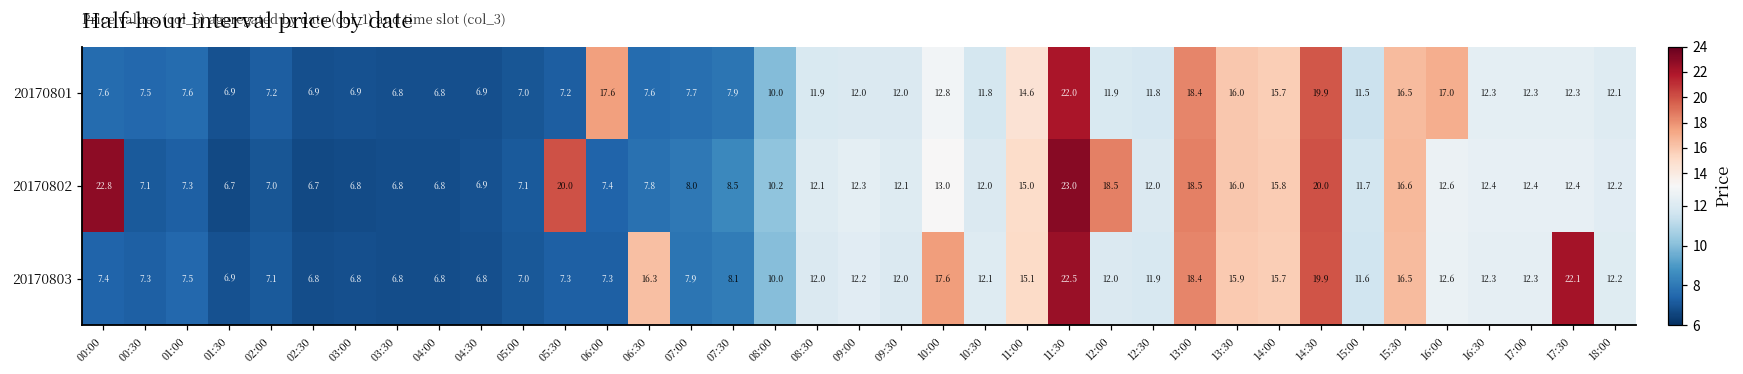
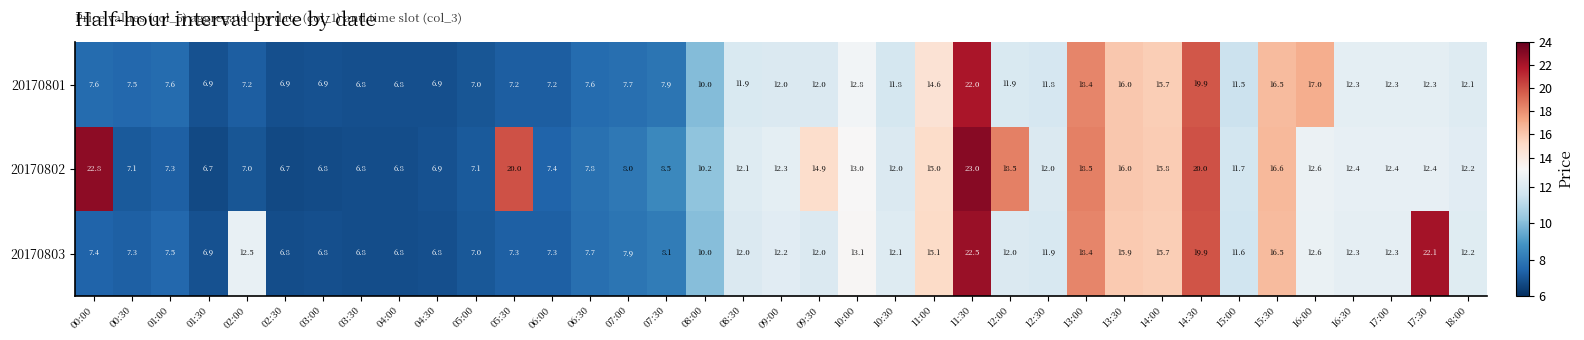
20170801, 06:00: 17.6 -> 7.2
20170802, 09:30: 12.1 -> 14.9
20170803, 02:00: 7.1 -> 12.5
20170803, 06:30: 16.3 -> 7.7
20170803, 10:00: 17.6 -> 13.1
